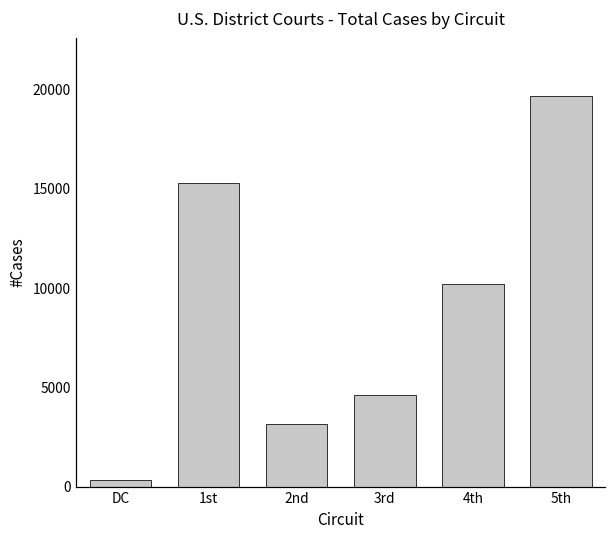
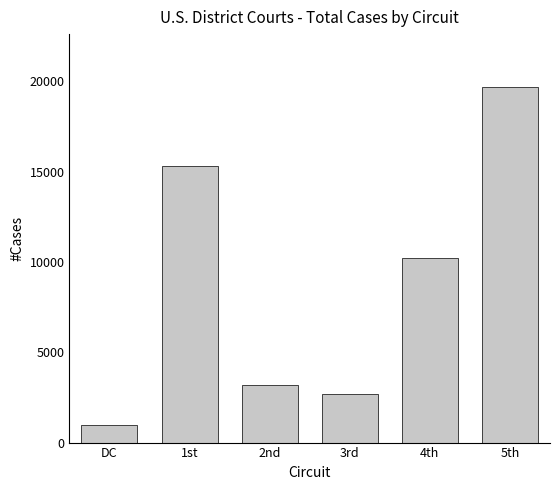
DC: 300 -> 900
3rd: 4600 -> 2700
